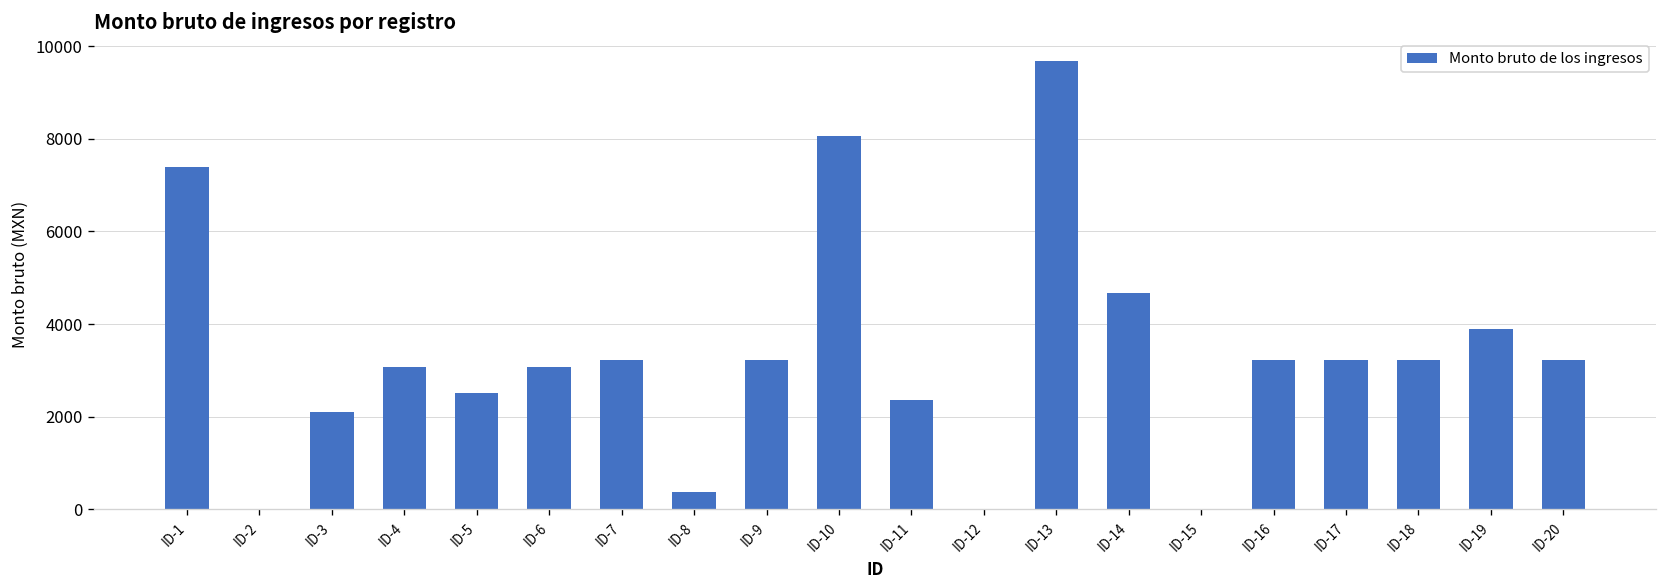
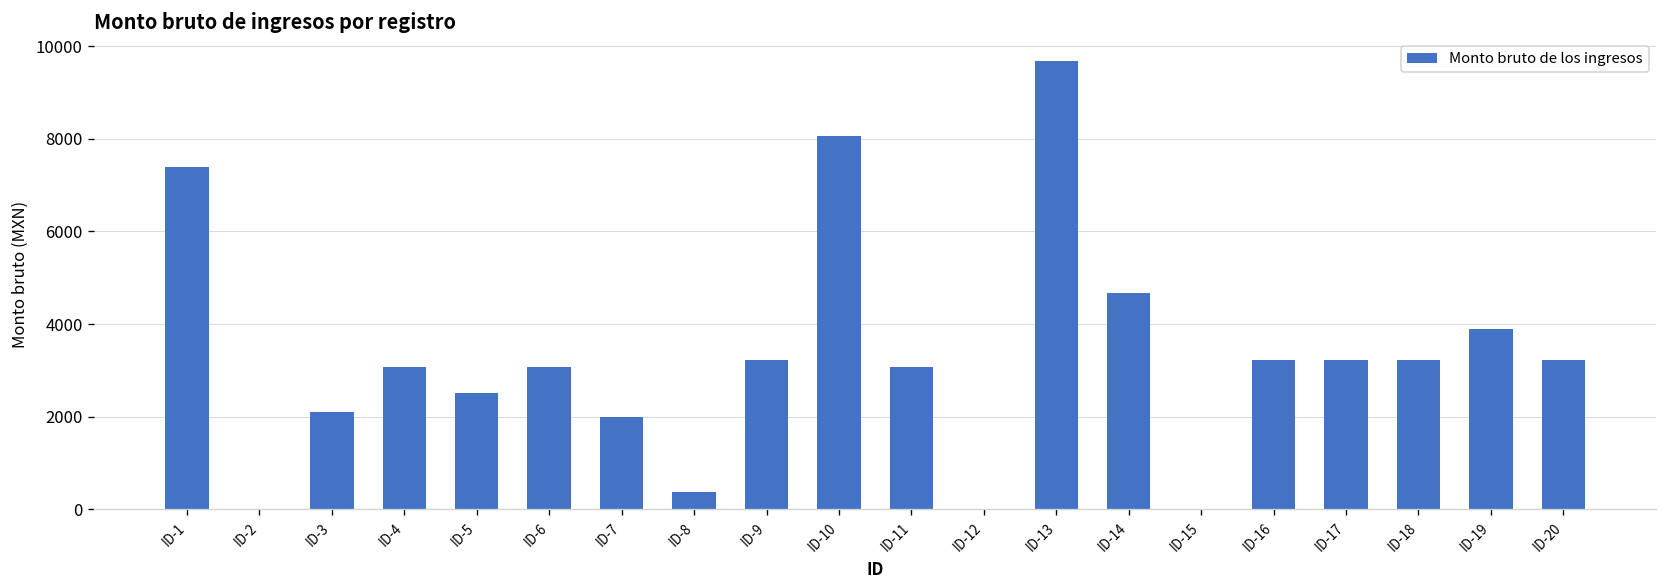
ID-7: 3200 -> 2000
ID-11: 2400 -> 3100
